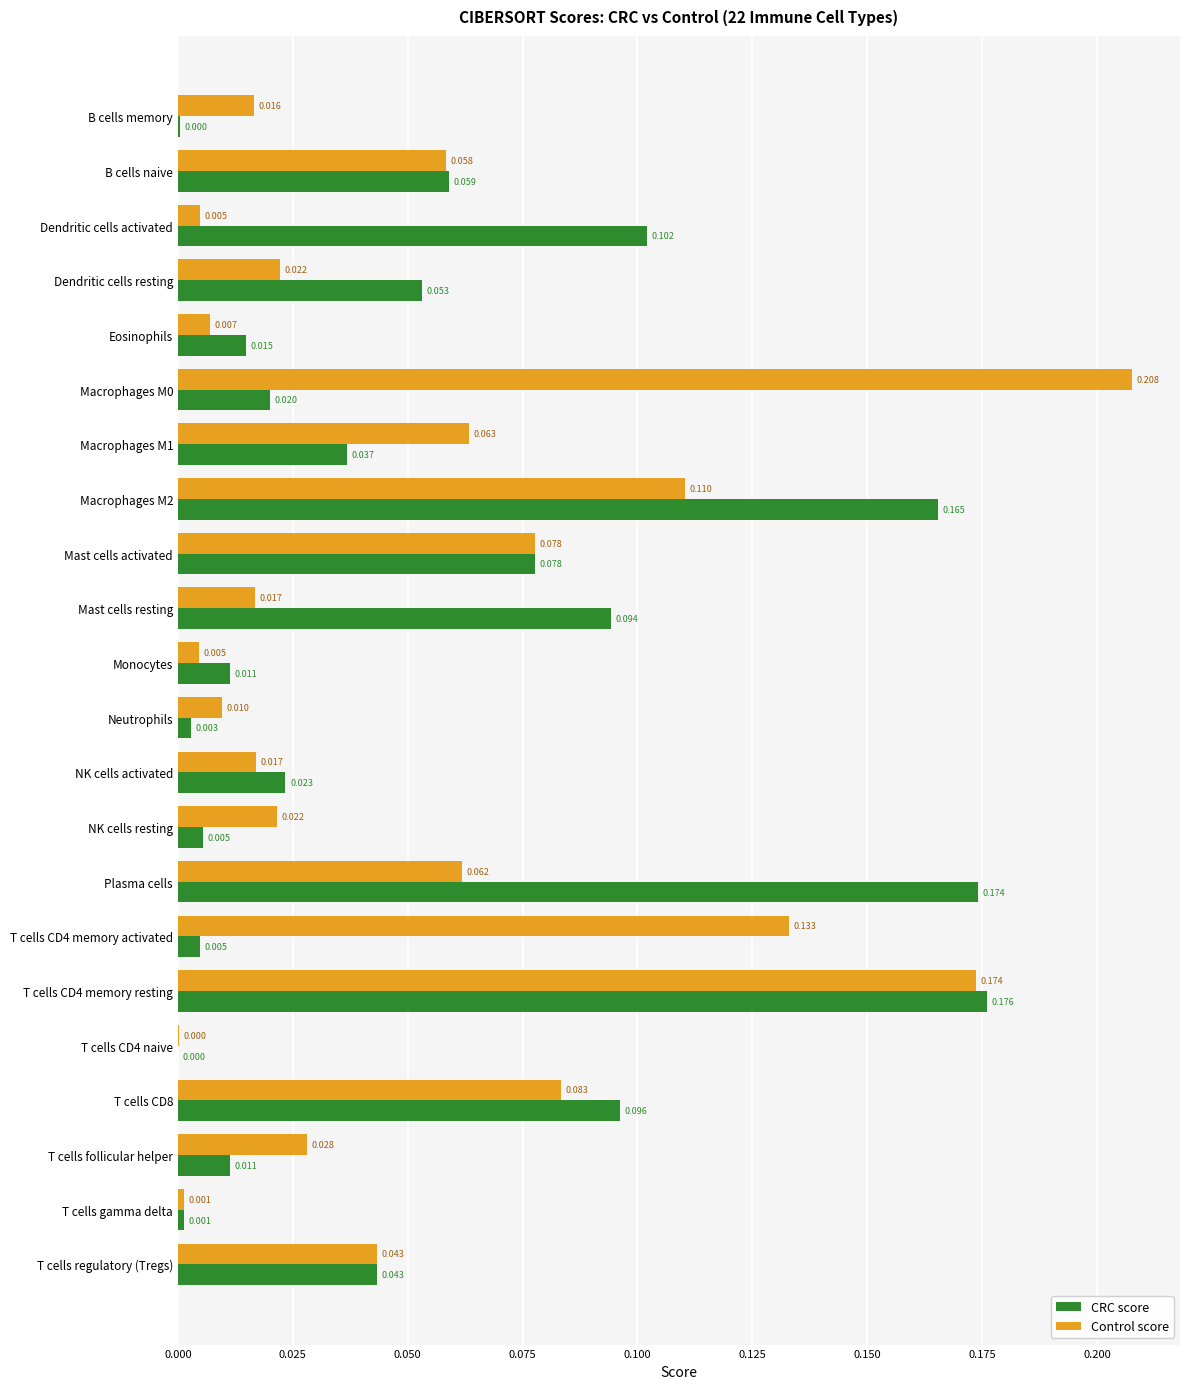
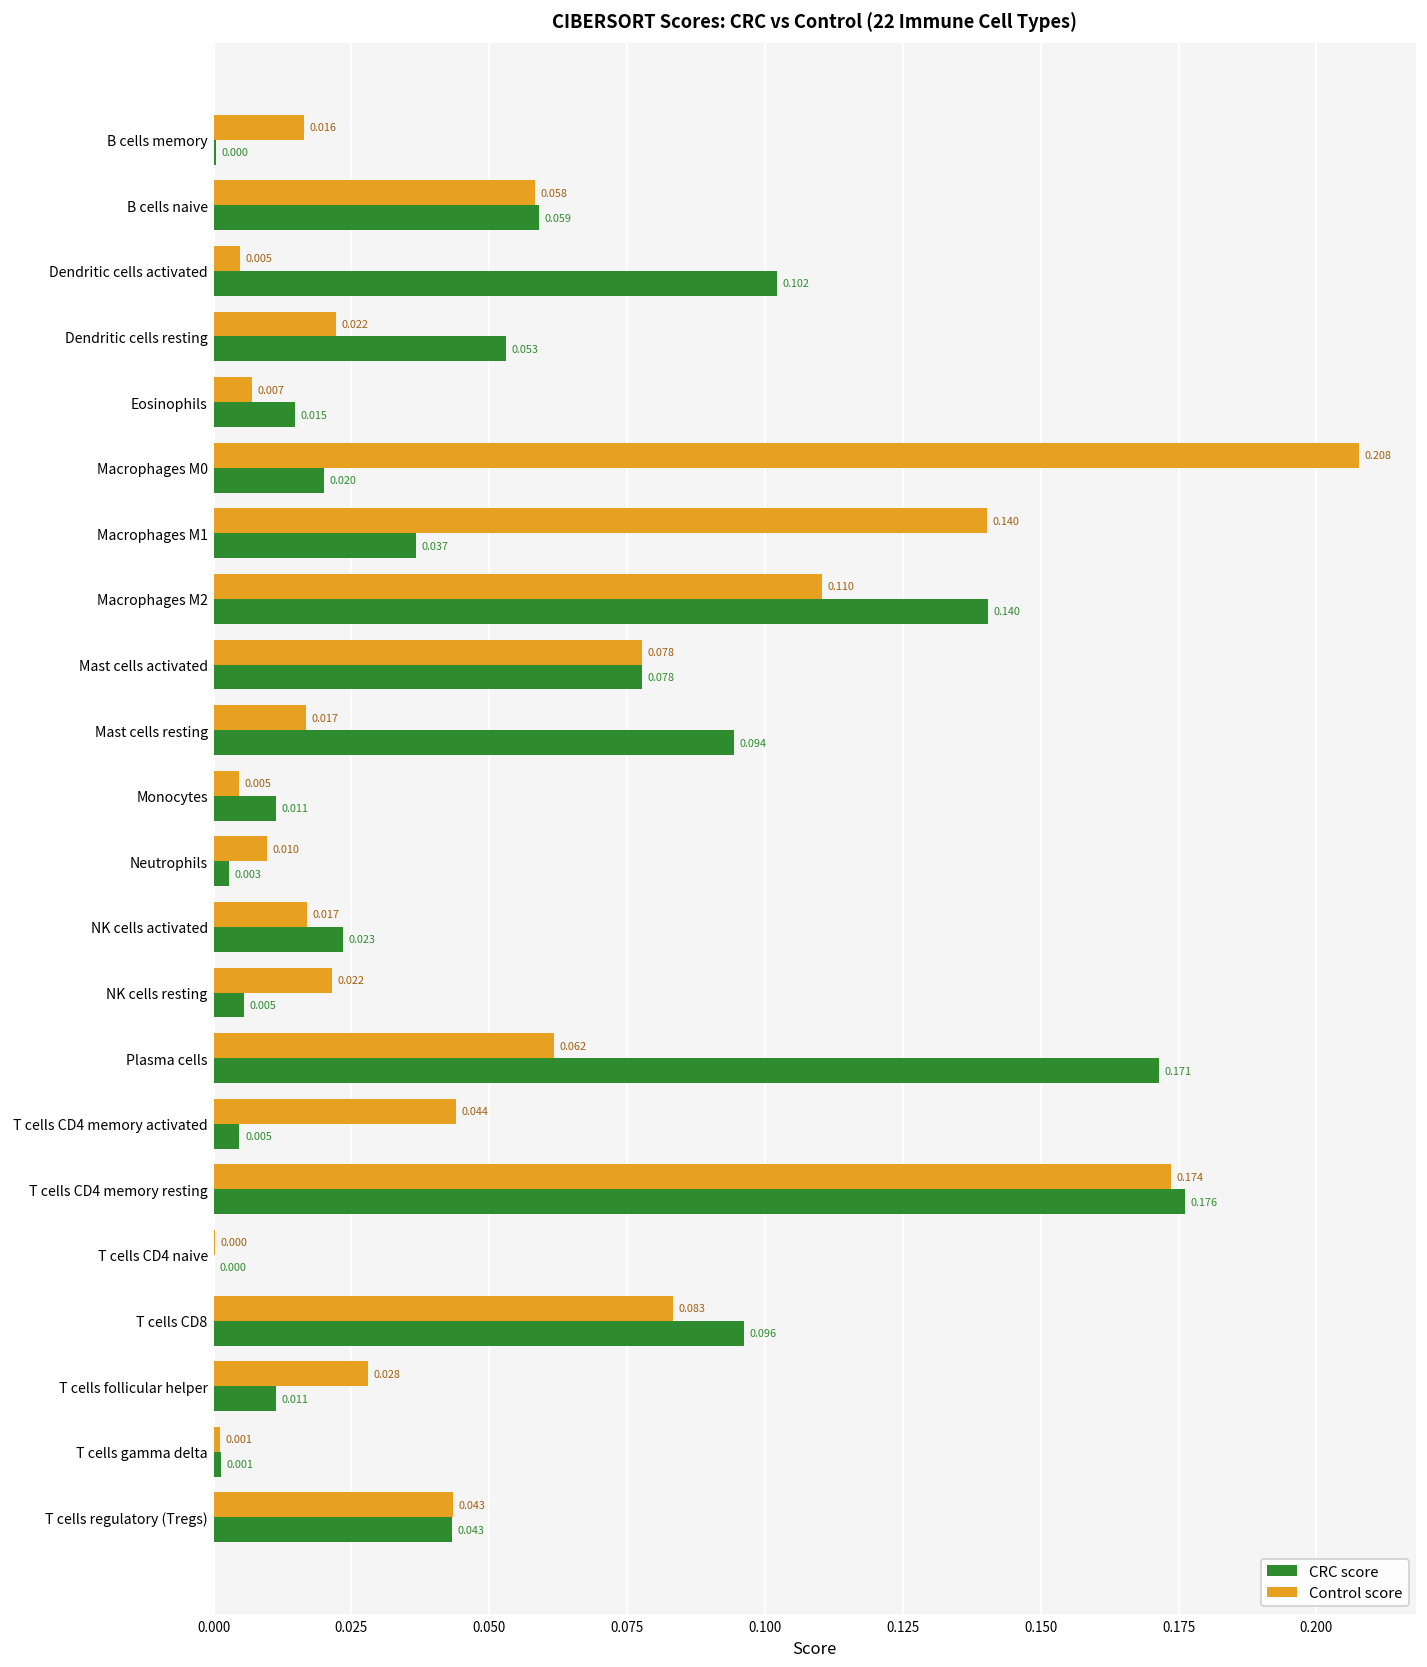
Control score, Macrophages M1: 0.063 -> 0.140
CRC score, Macrophages M2: 0.165 -> 0.140
CRC score, Plasma cells: 0.174 -> 0.171
Control score, T cells CD4 memory activated: 0.133 -> 0.044
